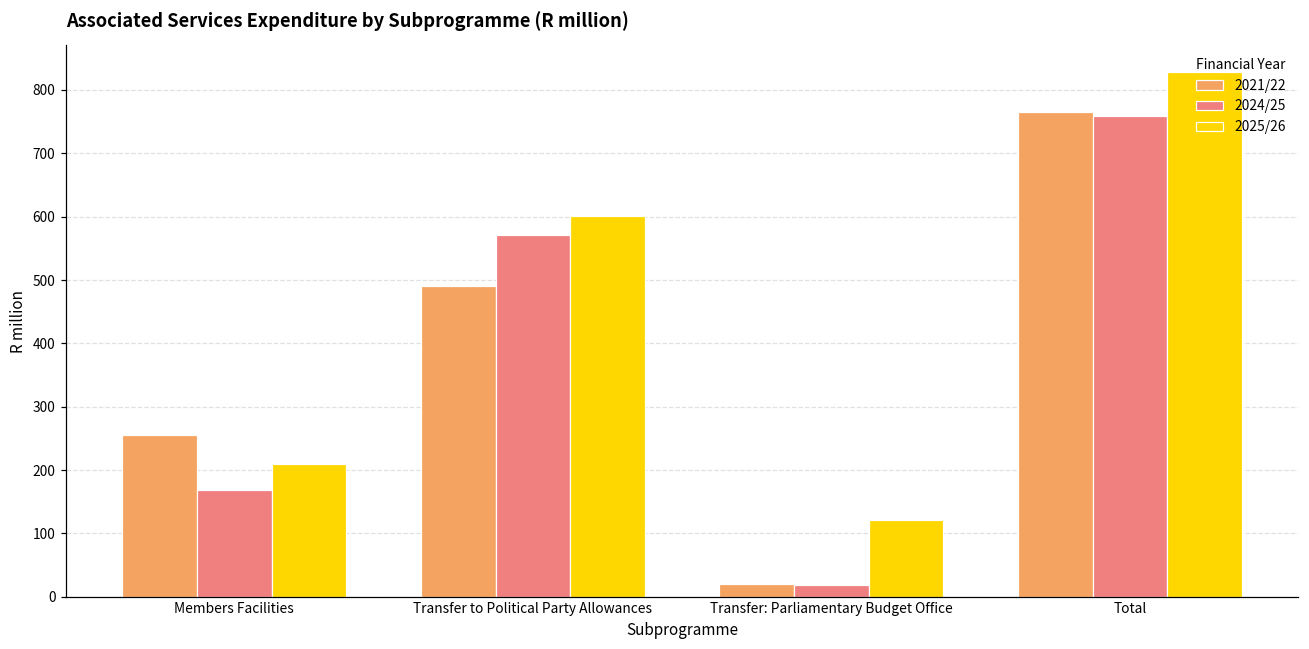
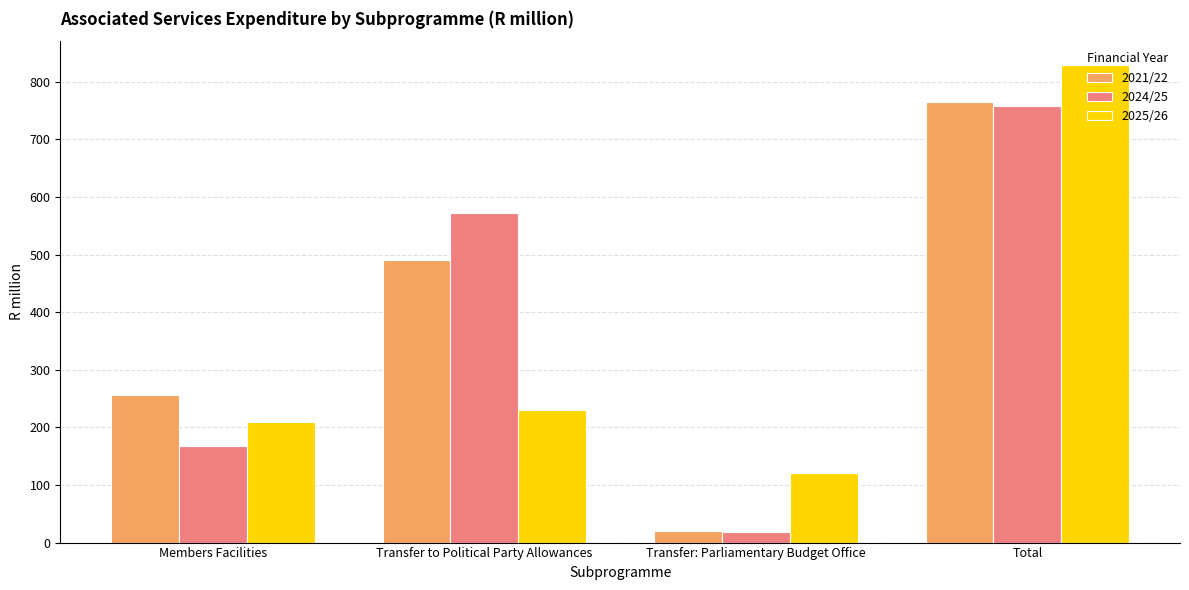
2025/26, Transfer to Political Party Allowances: 600 -> 230
